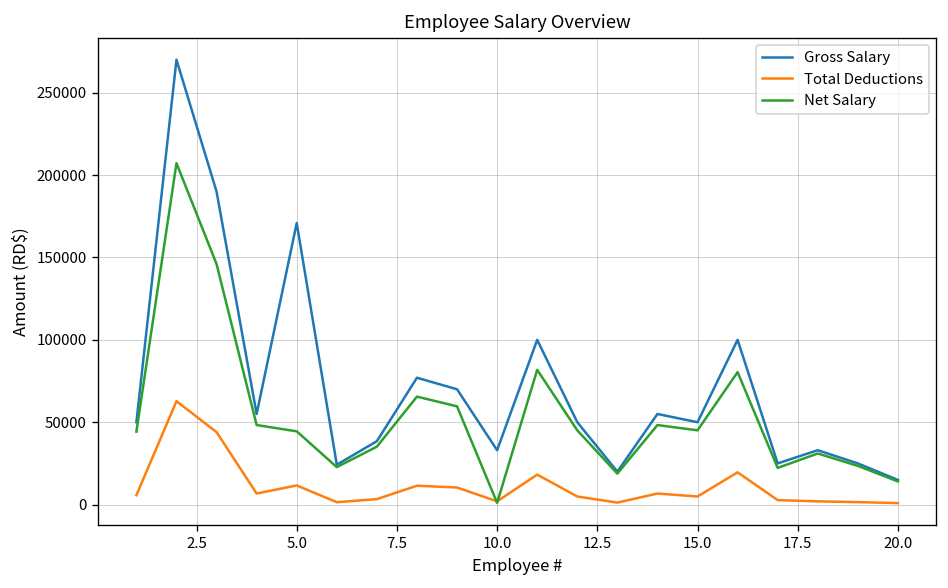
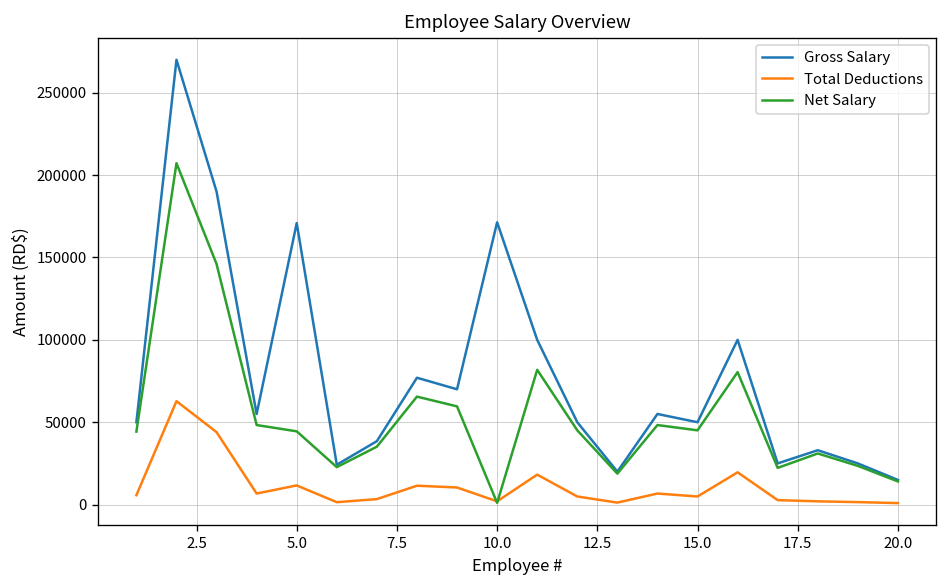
Gross Salary, 10.0: 33000 -> 171000
